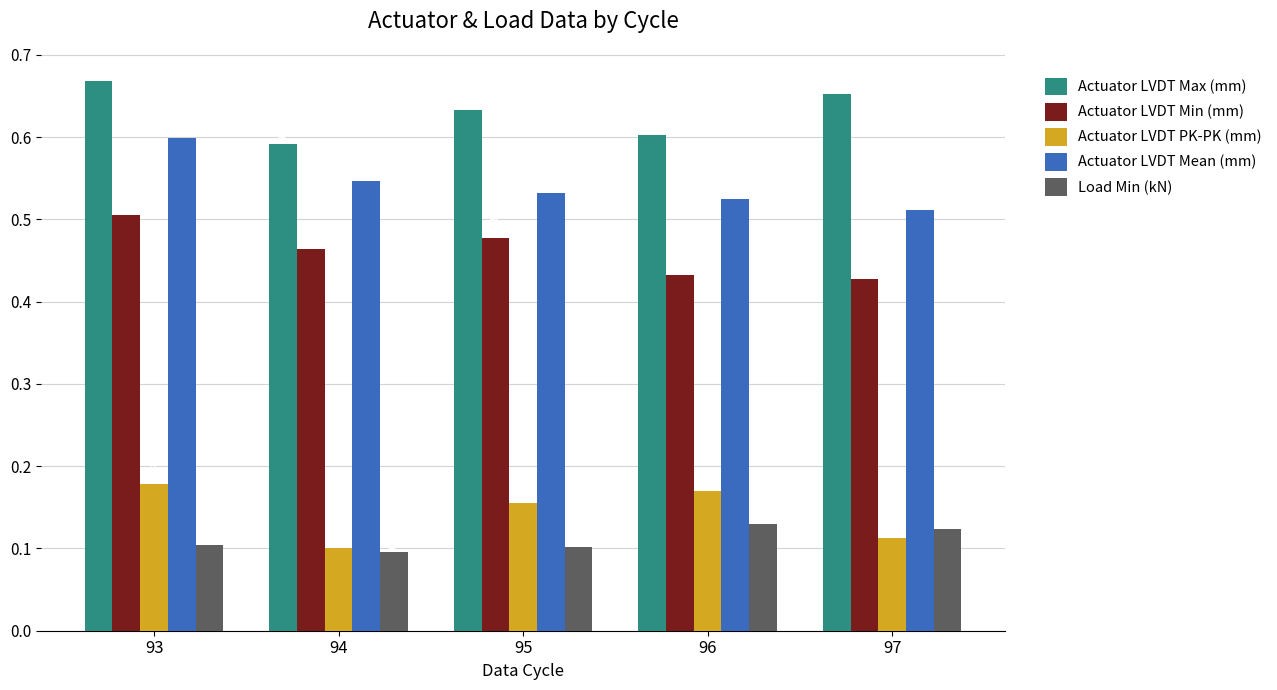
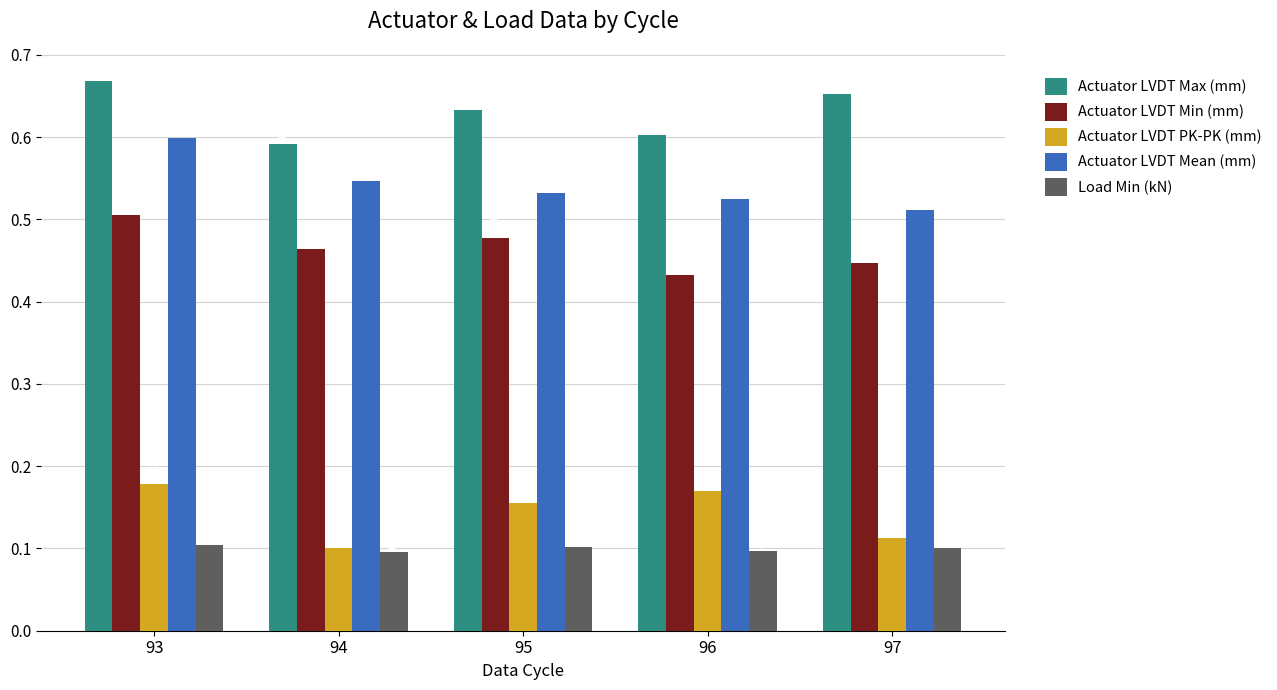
Load Min (kN), 96: 0.13 -> 0.10
Actuator LVDT Min (mm), 97: 0.43 -> 0.45
Load Min (kN), 97: 0.12 -> 0.10
